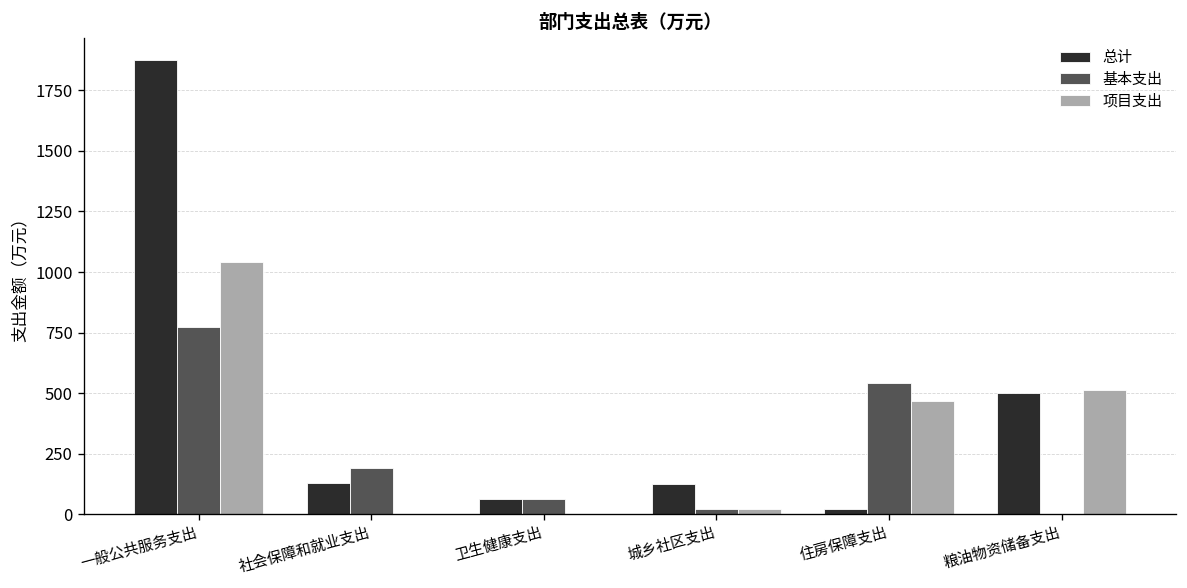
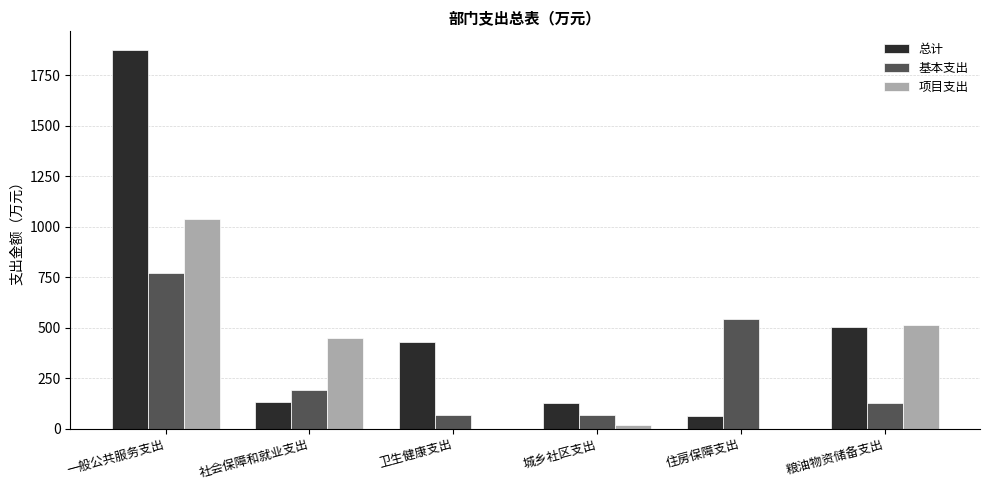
项目支出, 社会保障和就业支出: 0 -> 450
总计, 卫生健康支出: 70 -> 430
基本支出, 城乡社区支出: 20 -> 70
总计, 住房保障支出: 20 -> 60
项目支出, 住房保障支出: 470 -> 0
基本支出, 粮油物资储备支出: 0 -> 130
